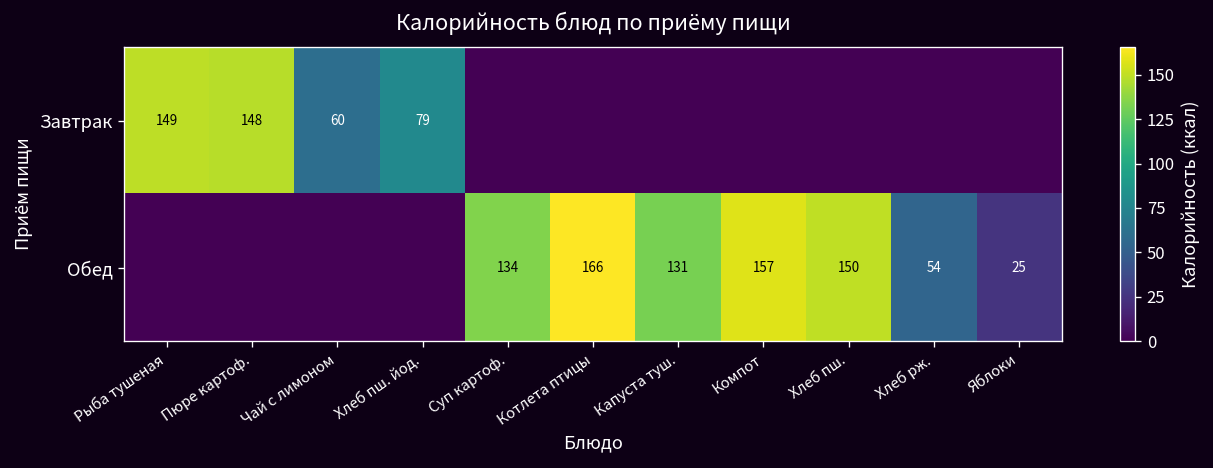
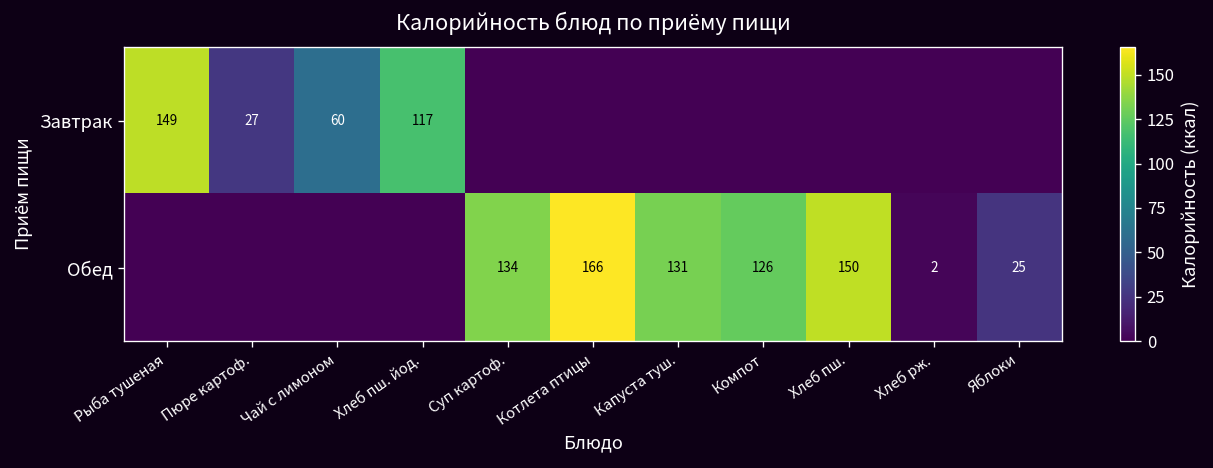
Завтрак, Пюре картоф.: 148 -> 27
Завтрак, Хлеб пш. йод.: 79 -> 117
Обед, Компот: 157 -> 126
Обед, Хлеб рж.: 54 -> 2
